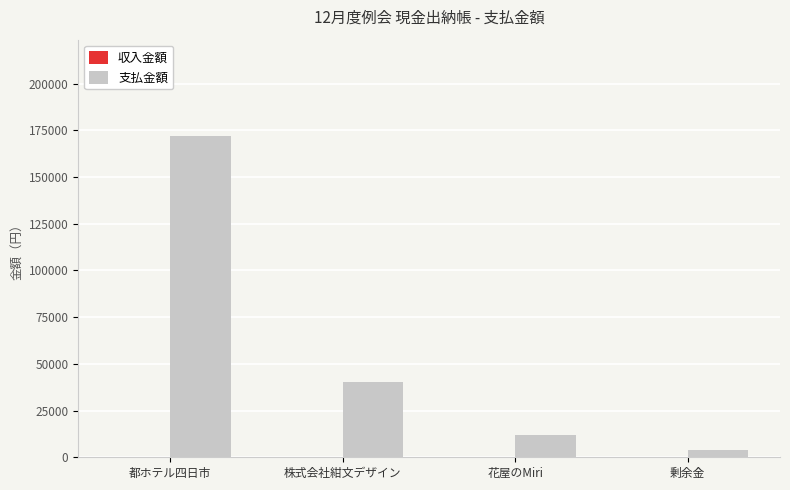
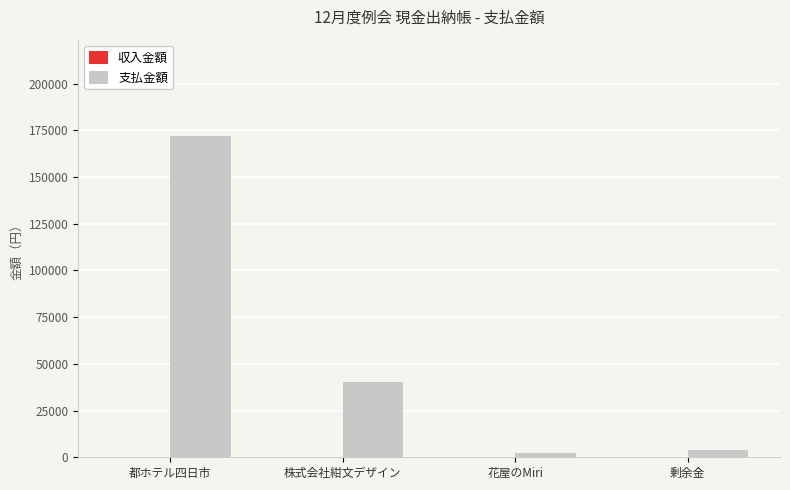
支払金額, 花屋のMiri: 12000 -> 2000
